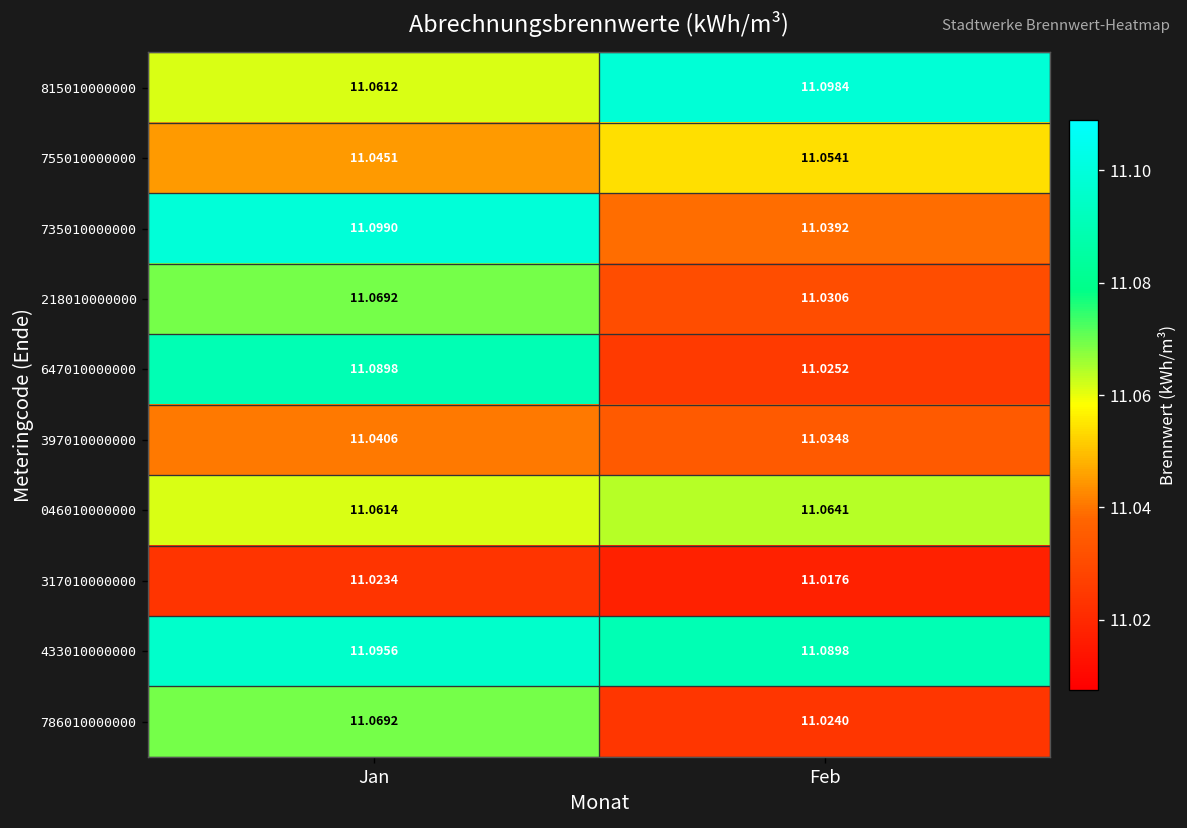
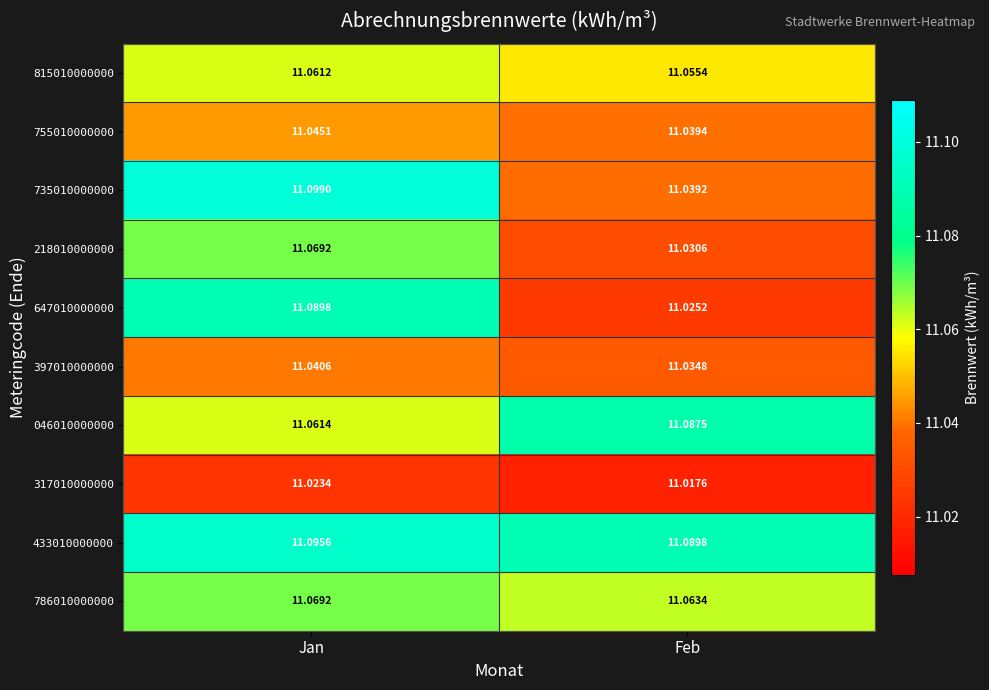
815010000000, Feb: 11.0984 -> 11.0554
755010000000, Feb: 11.0541 -> 11.0394
046010000000, Feb: 11.0641 -> 11.0875
786010000000, Feb: 11.0240 -> 11.0634
